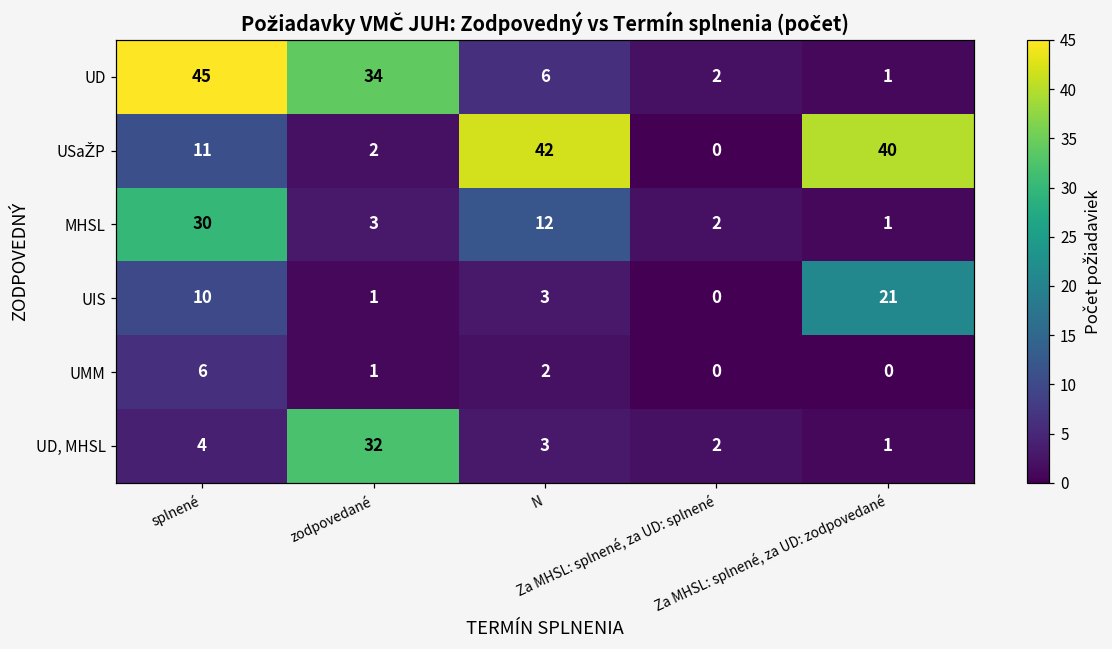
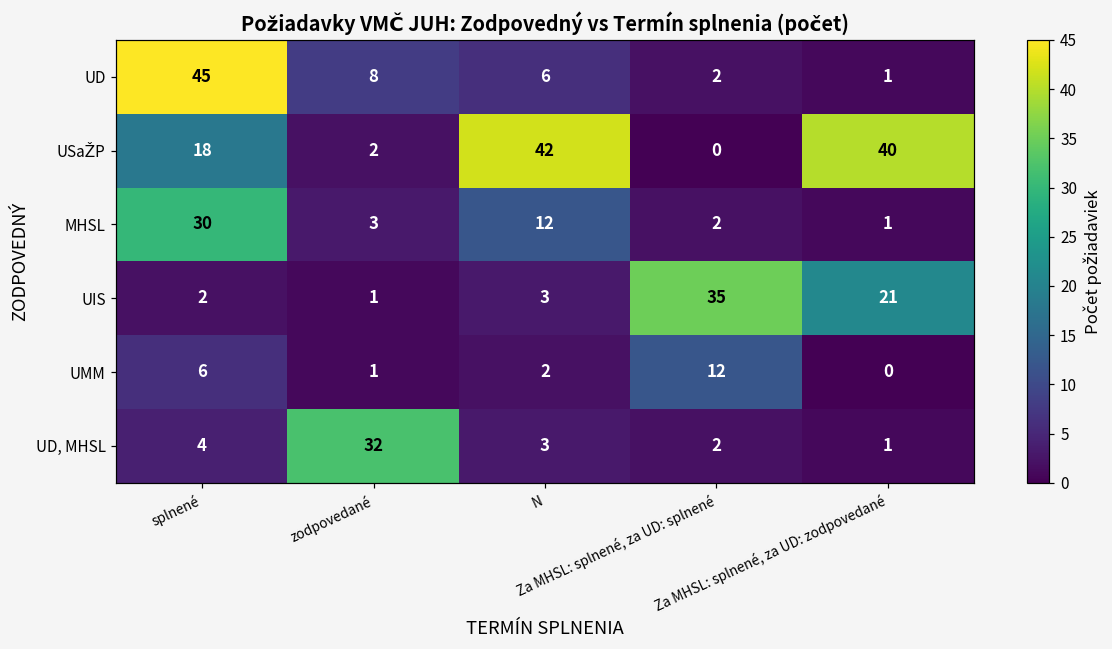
UD, zodpovedané: 34 -> 8
USaŽP, splnené: 11 -> 18
UIS, splnené: 10 -> 2
UIS, Za MHSL: splnené, za UD: splnené: 0 -> 35
UMM, Za MHSL: splnené, za UD: splnené: 0 -> 12
